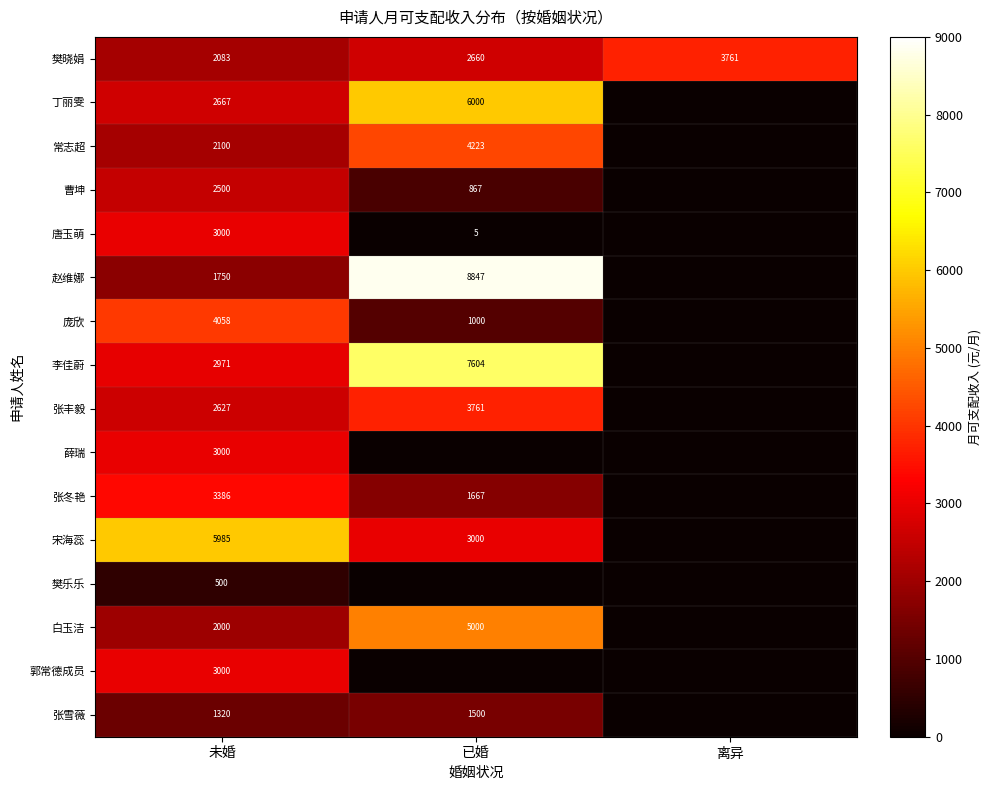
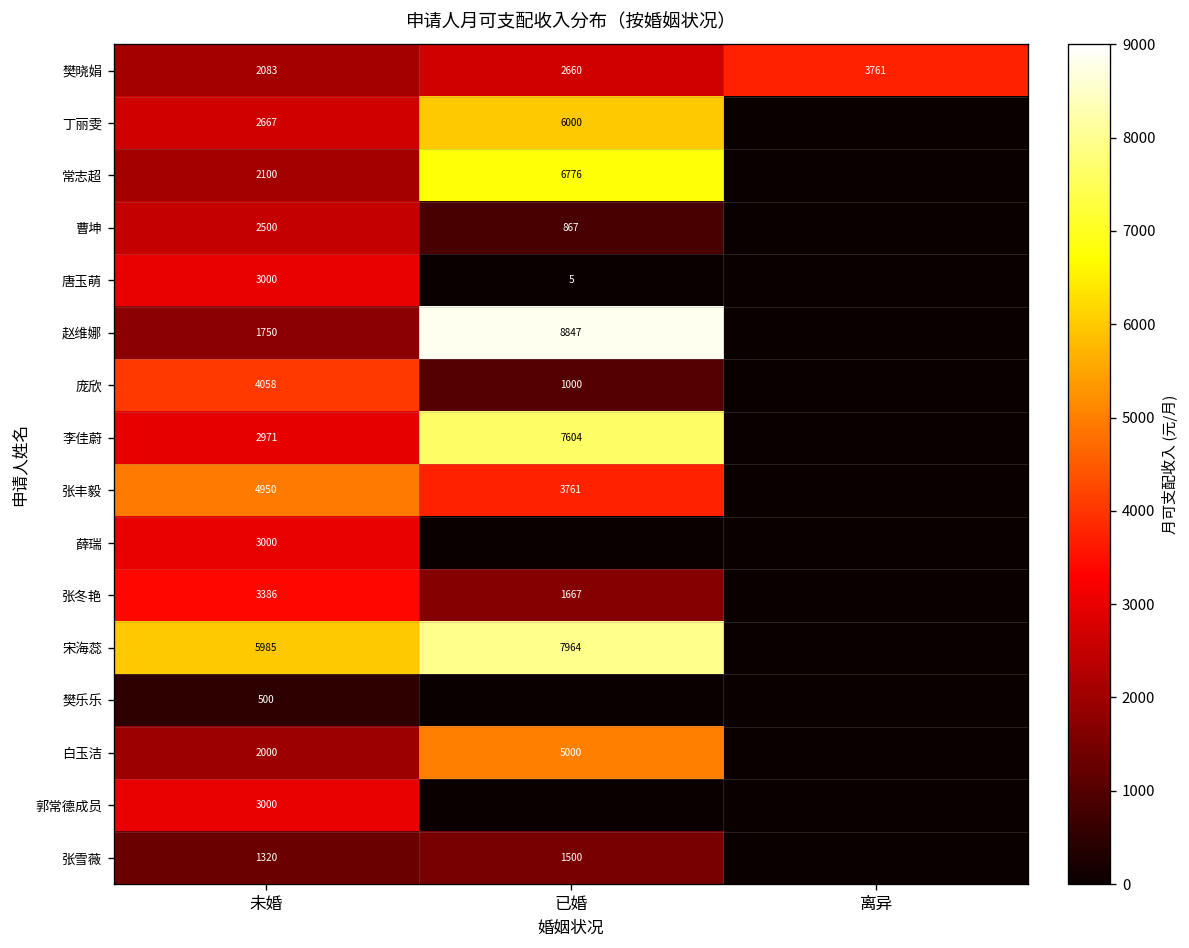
常志超, 已婚: 4223 -> 6776
张丰毅, 未婚: 2627 -> 4950
宋海蕊, 已婚: 3000 -> 7964
